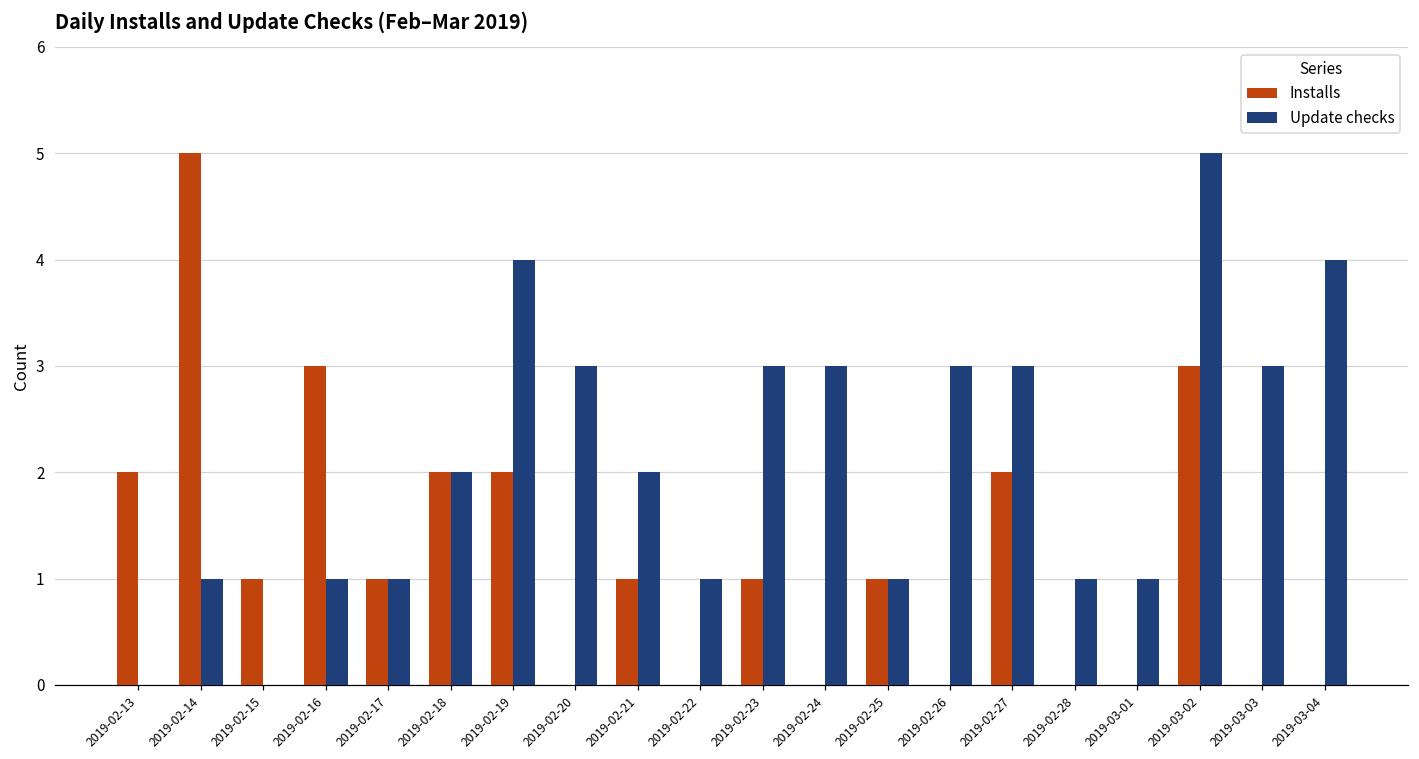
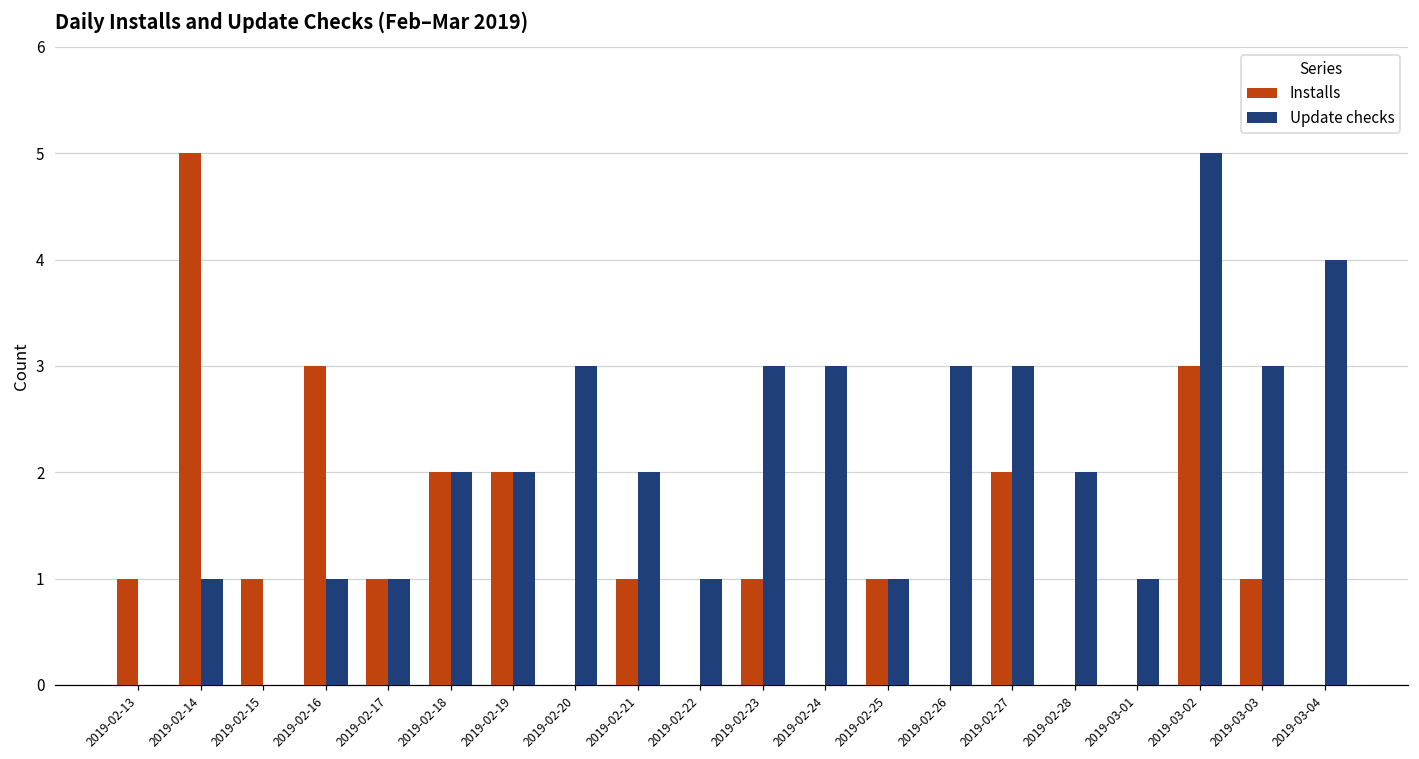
Installs, 2019-02-13: 2 -> 1
Update checks, 2019-02-19: 4 -> 2
Update checks, 2019-02-28: 1 -> 2
Installs, 2019-03-03: 0 -> 1
